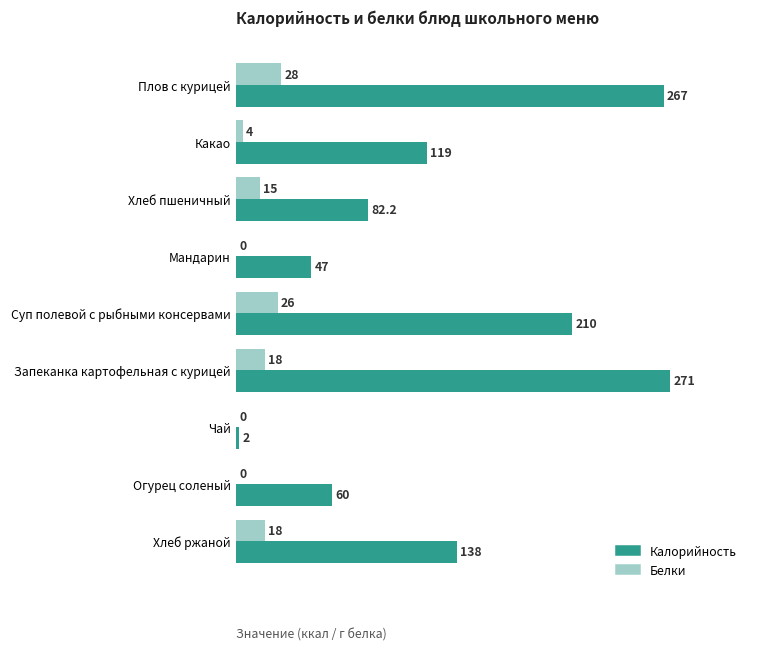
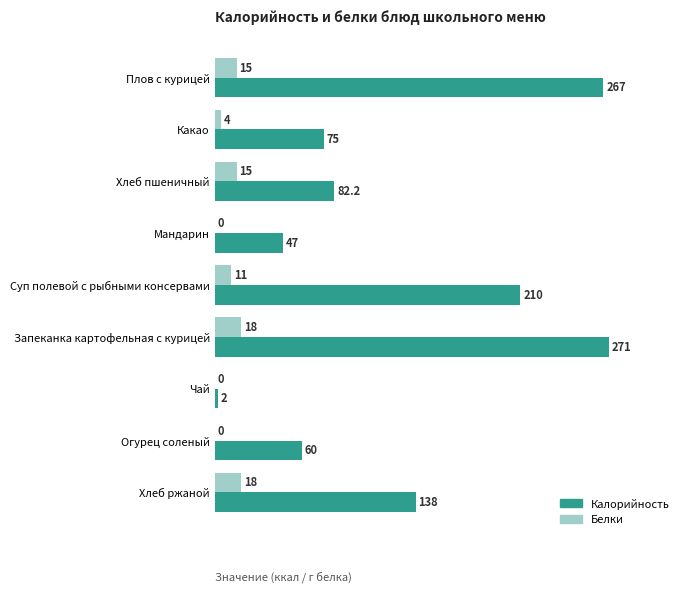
Белки, Плов с курицей: 28 -> 15
Калорийность, Какао: 119 -> 75
Белки, Суп полевой с рыбными консервами: 26 -> 11
